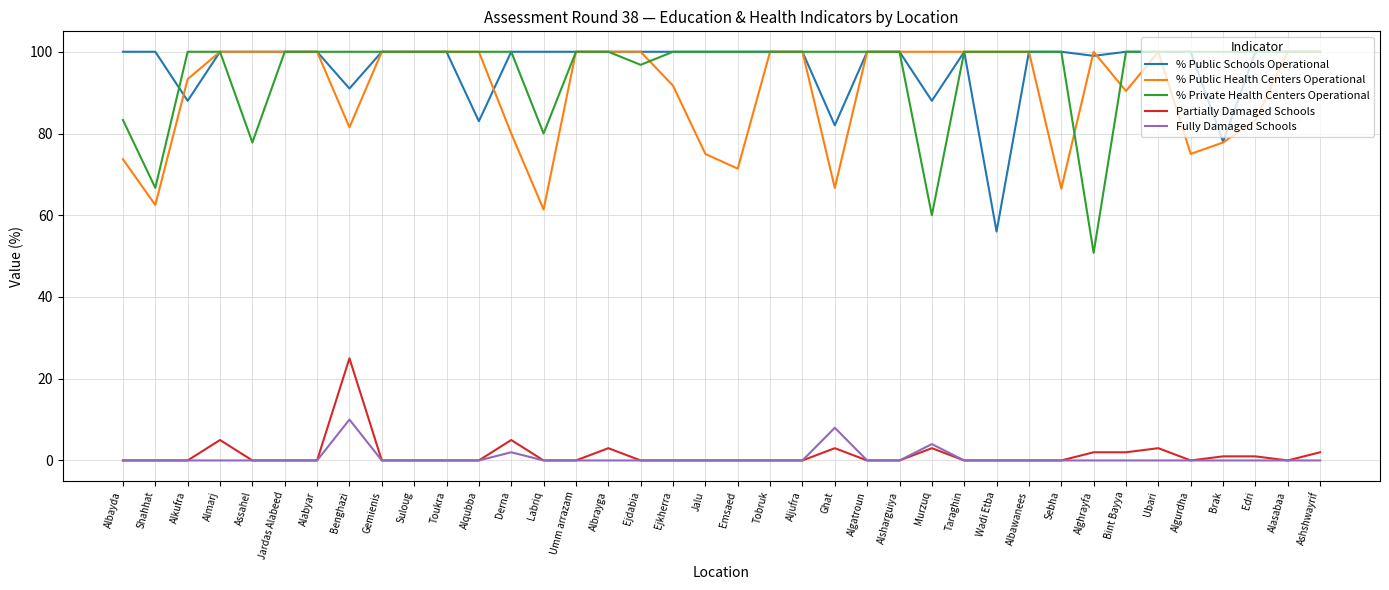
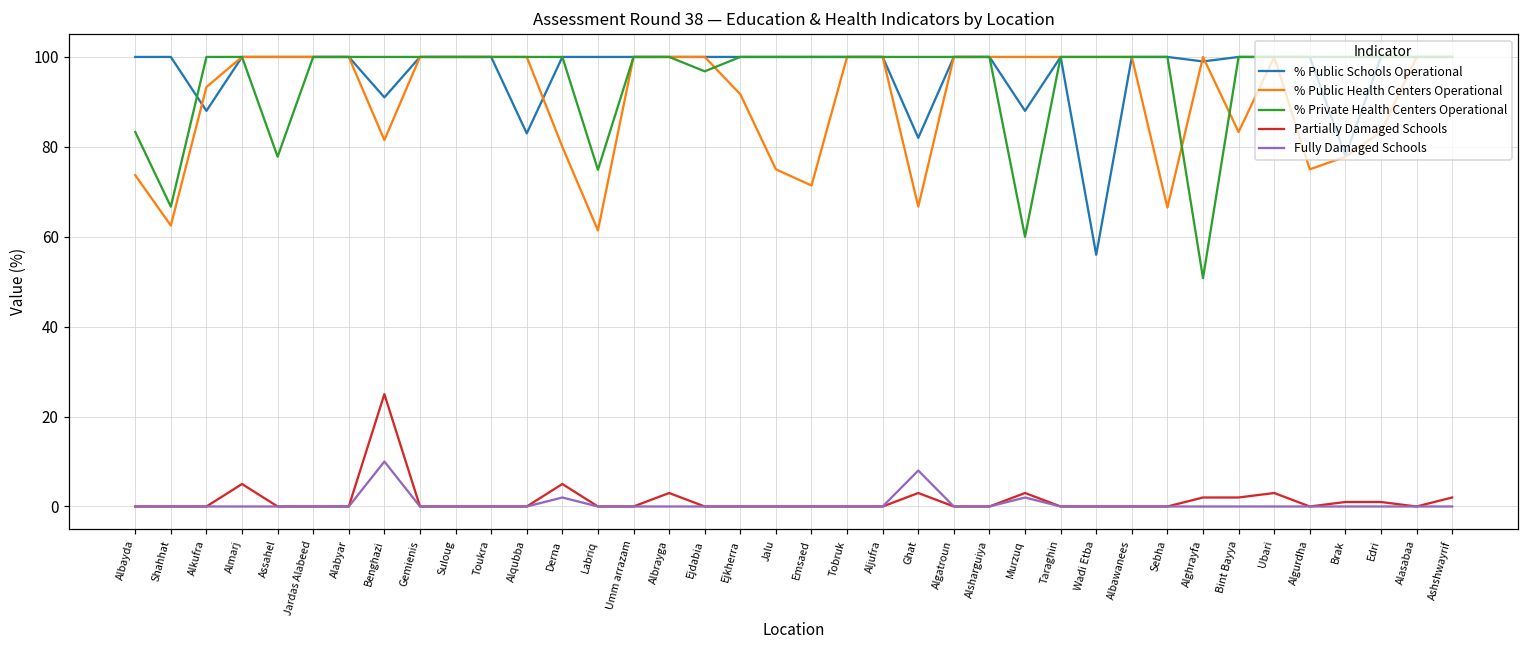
% Private Health Centers Operational, Labriq: 80 -> 75
Fully Damaged Schools, Murzuq: 4 -> 2
% Public Health Centers Operational, Bint Bayya: 90 -> 83
